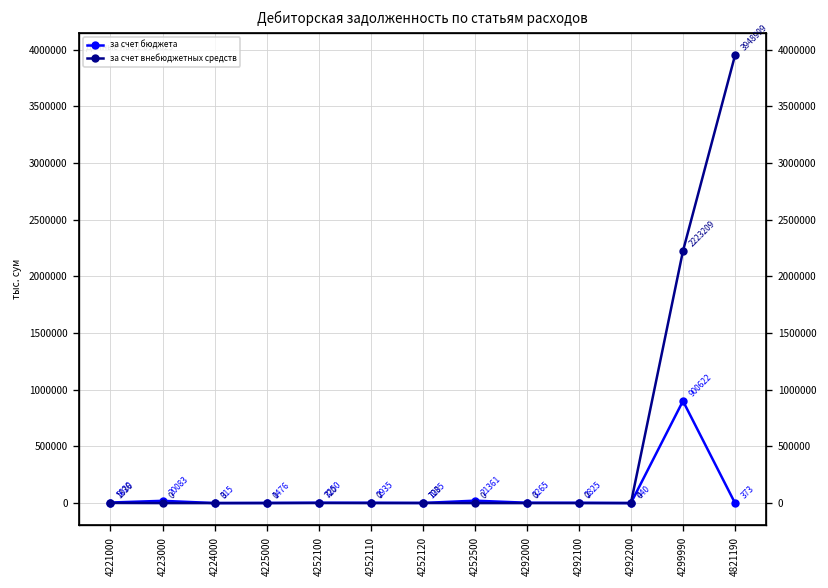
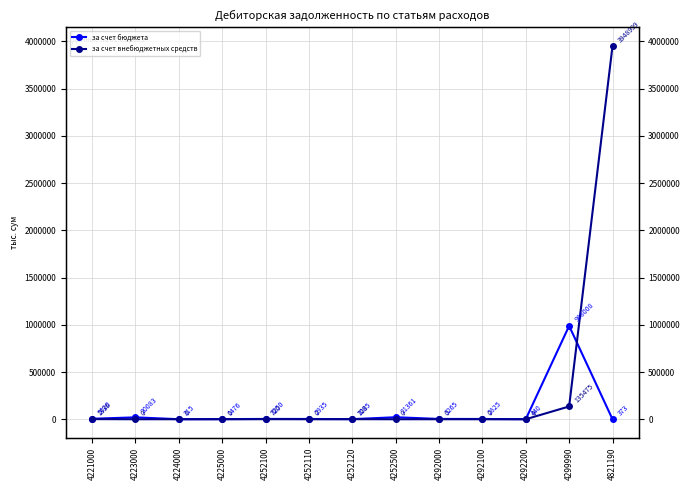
за счет бюджета, 4299990: 900622 -> 988008
за счет внебюджетных средств, 4299990: 2223209 -> 135475
